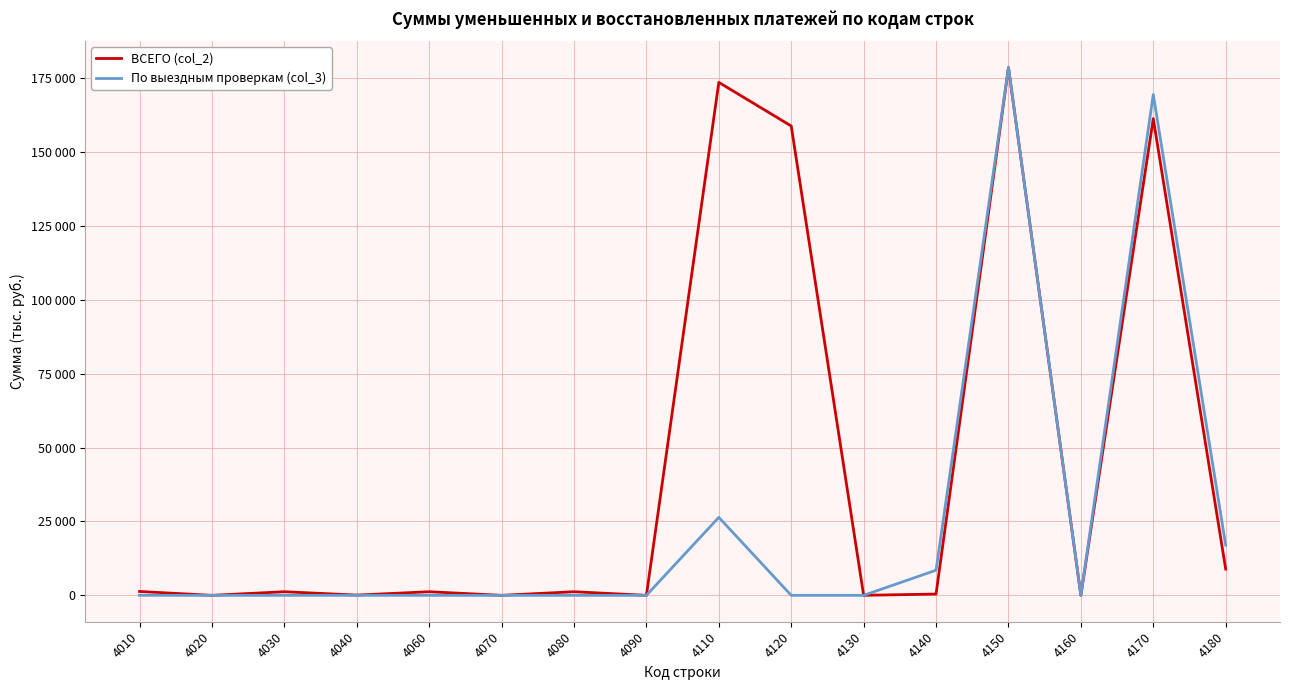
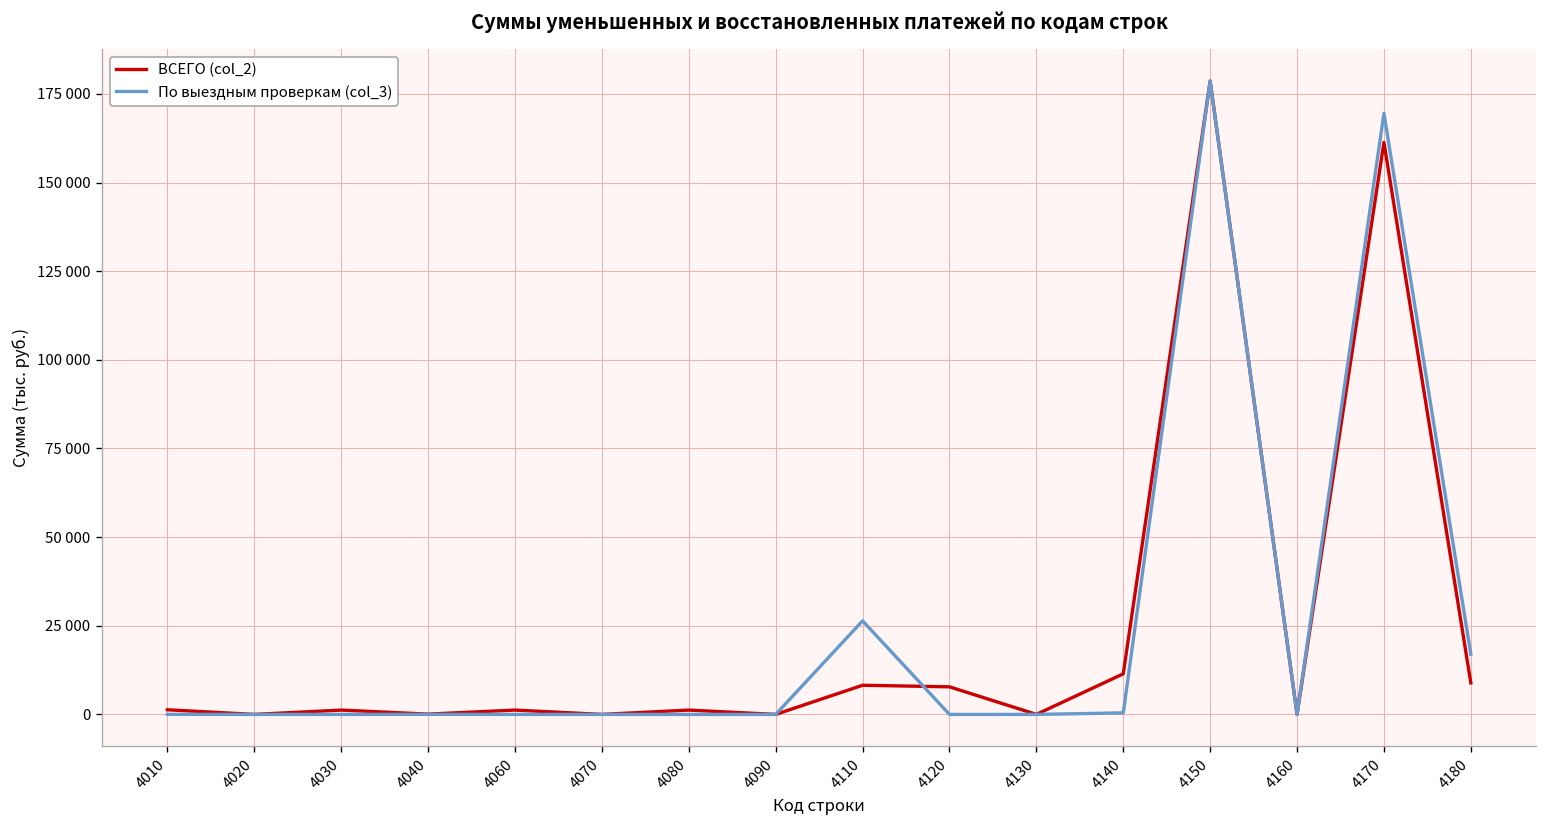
ВСЕГО (col_2), 4110: 174000 -> 8000
ВСЕГО (col_2), 4120: 159000 -> 8000
ВСЕГО (col_2), 4140: 0 -> 11000
По выездным проверкам (col_3), 4140: 9000 -> 0
